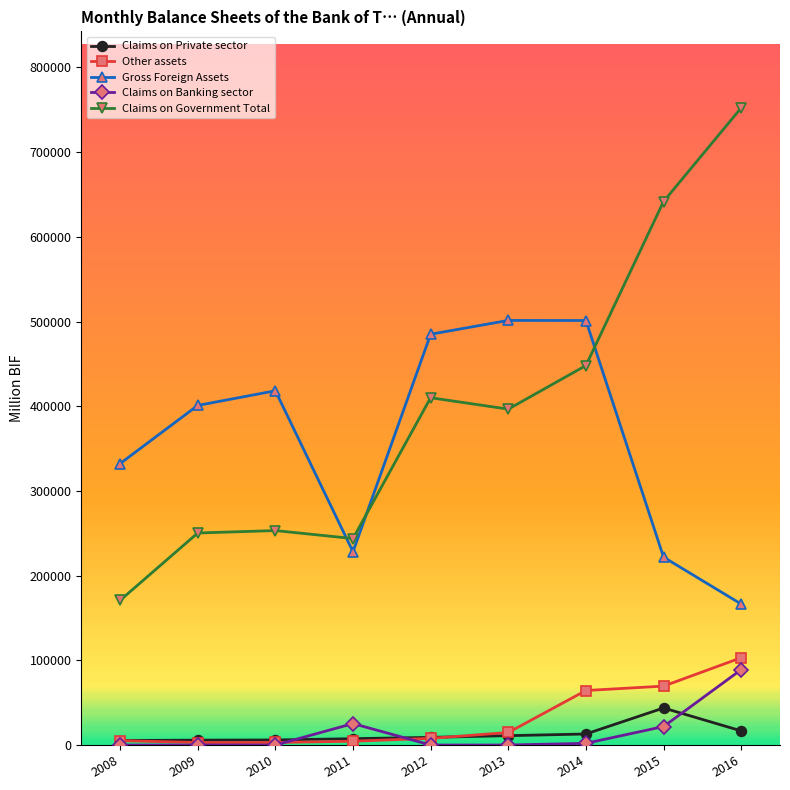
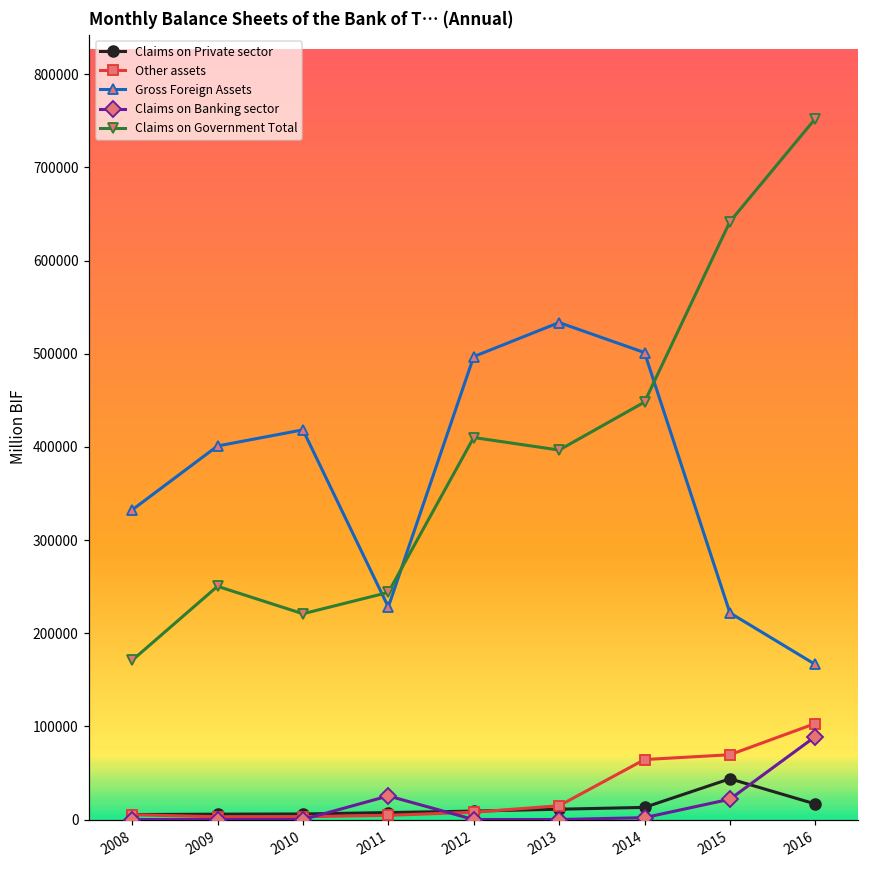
Claims on Government Total, 2010: 250000 -> 220000
Gross Foreign Assets, 2012: 490000 -> 500000
Gross Foreign Assets, 2013: 500000 -> 530000
